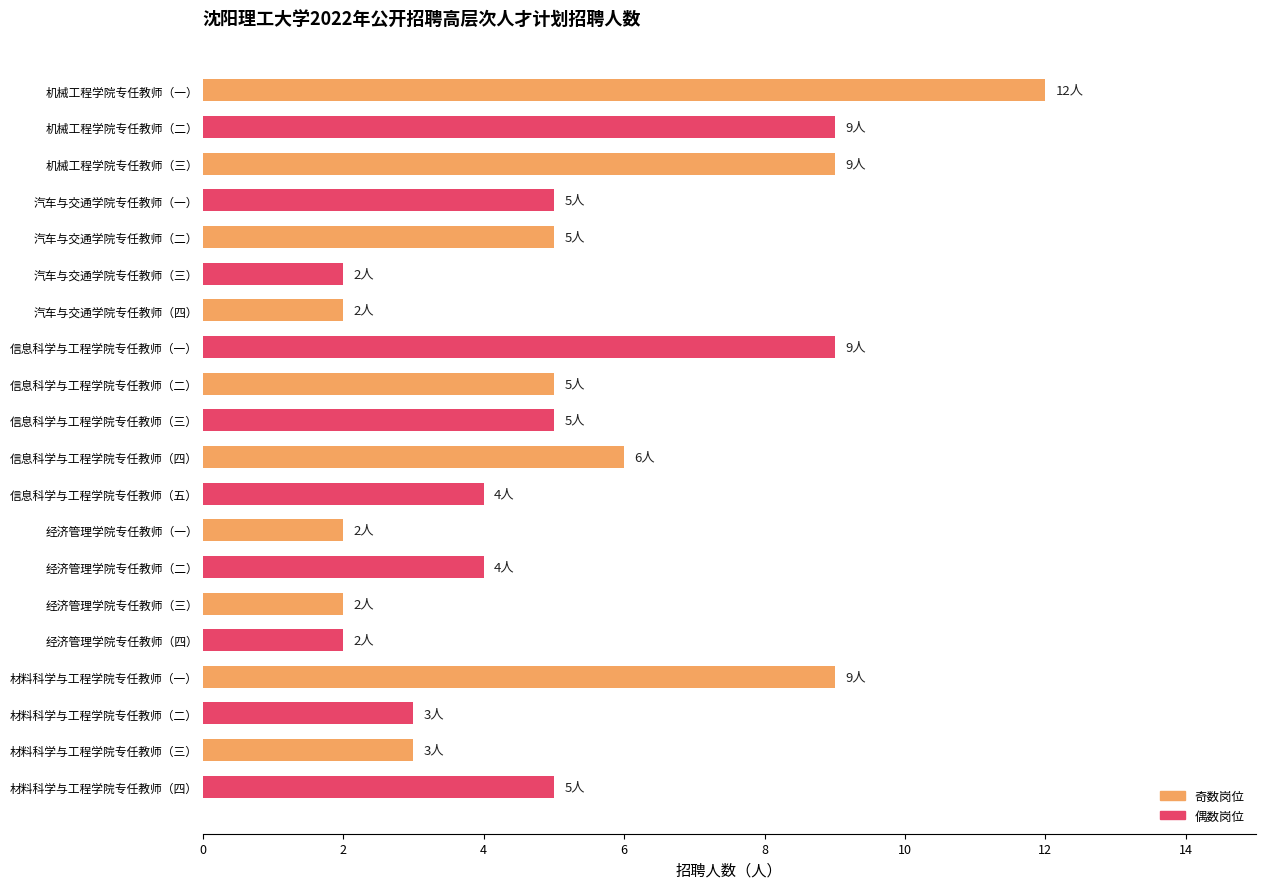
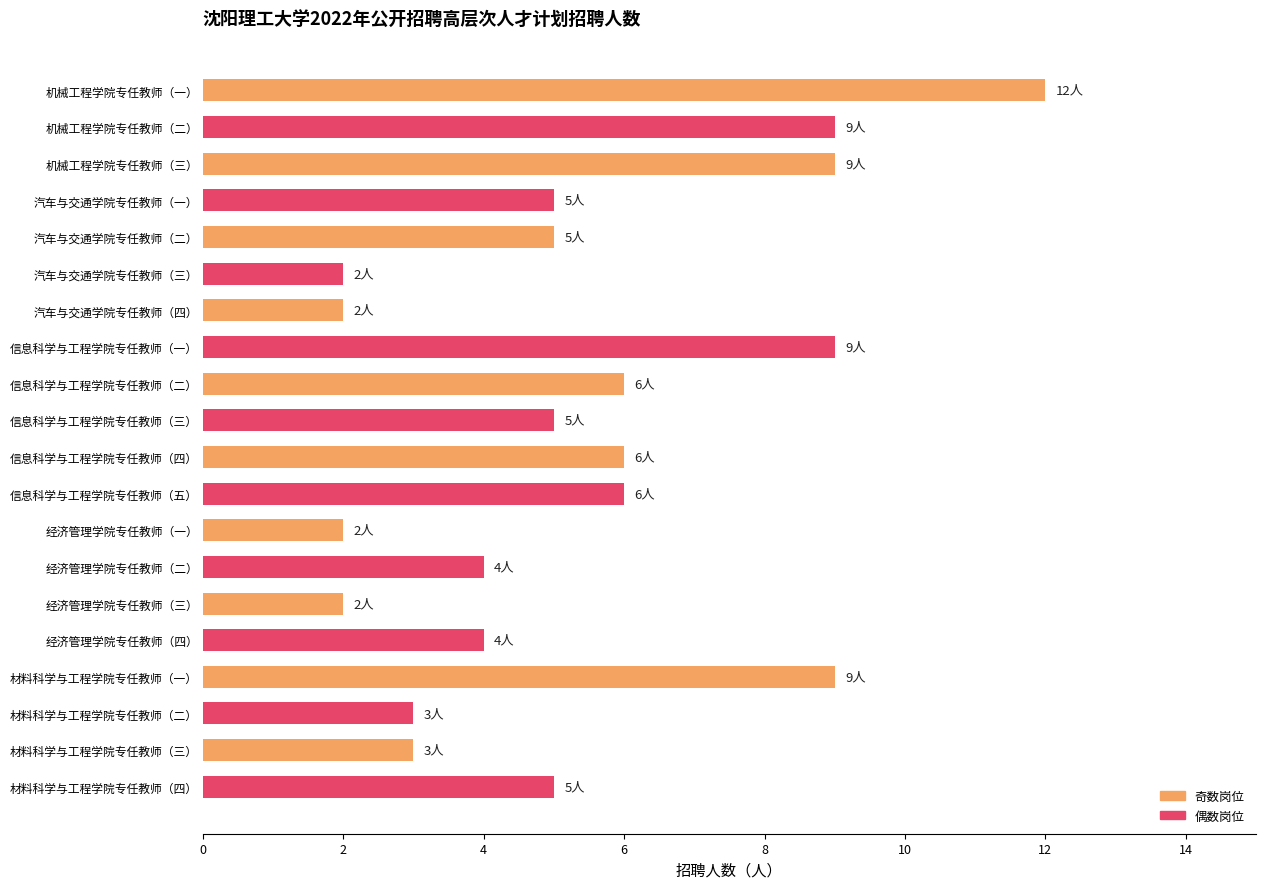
信息科学与工程学院专任教师（二）: 5人 -> 6人
信息科学与工程学院专任教师（五）: 4人 -> 6人
经济管理学院专任教师（四）: 2人 -> 4人
